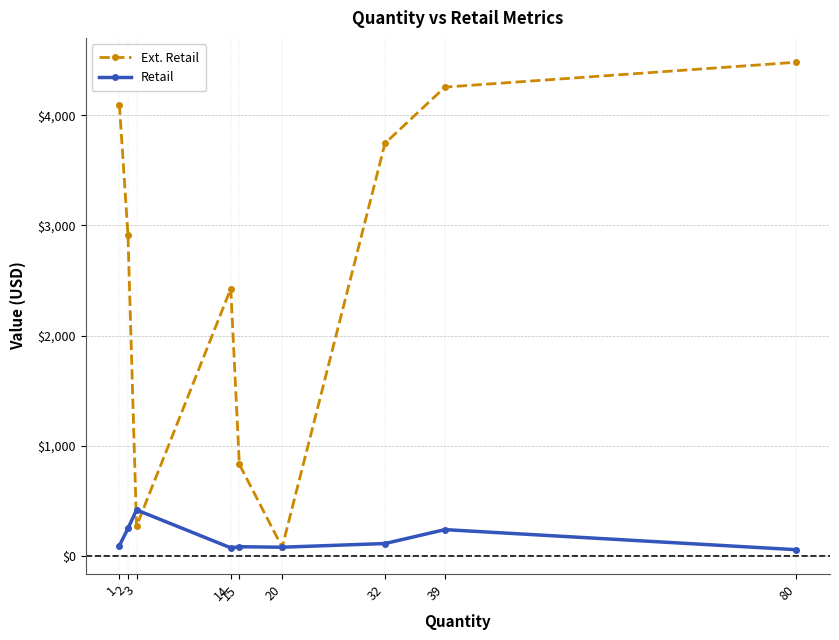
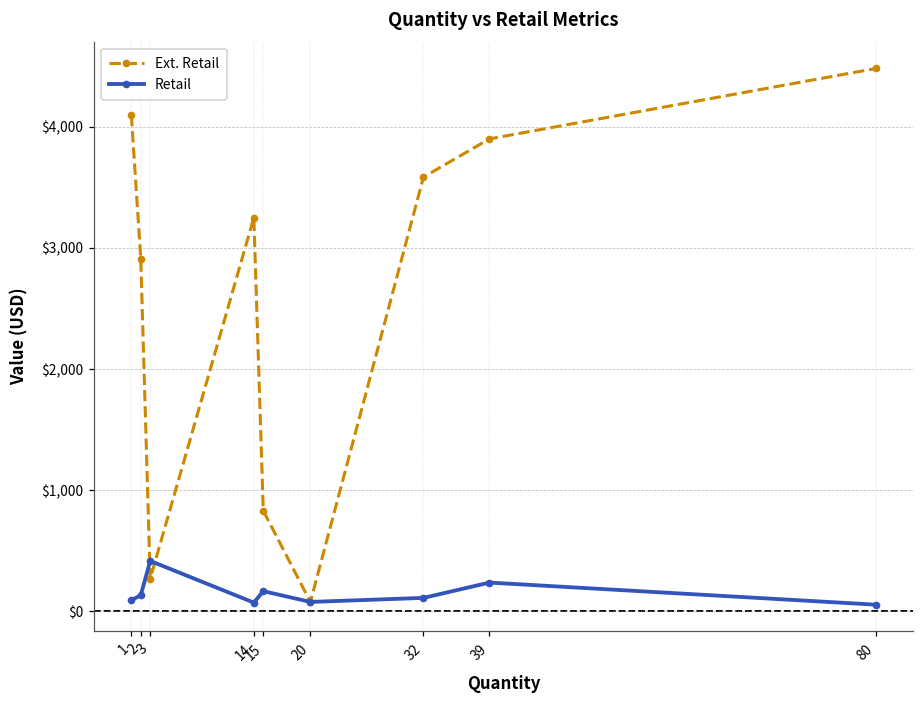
Retail, 2: $250 -> $130
Ext. Retail, 14: $2,430 -> $3,250
Retail, 15: $80 -> $170
Ext. Retail, 32: $3,740 -> $3,580
Ext. Retail, 39: $4,250 -> $3,900
